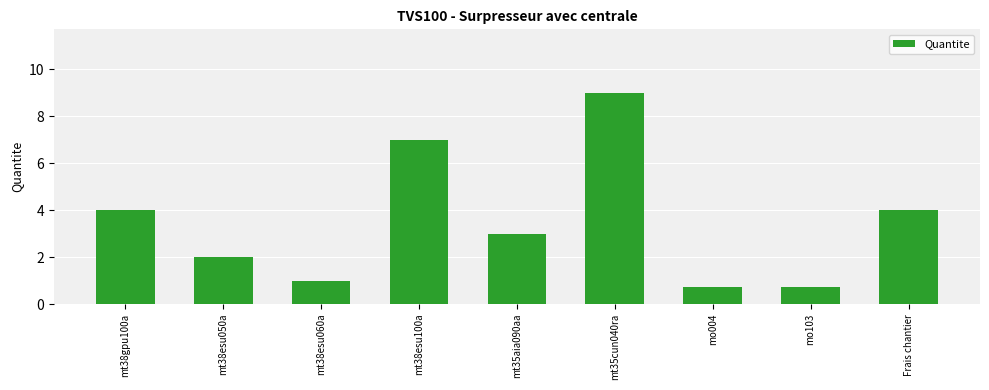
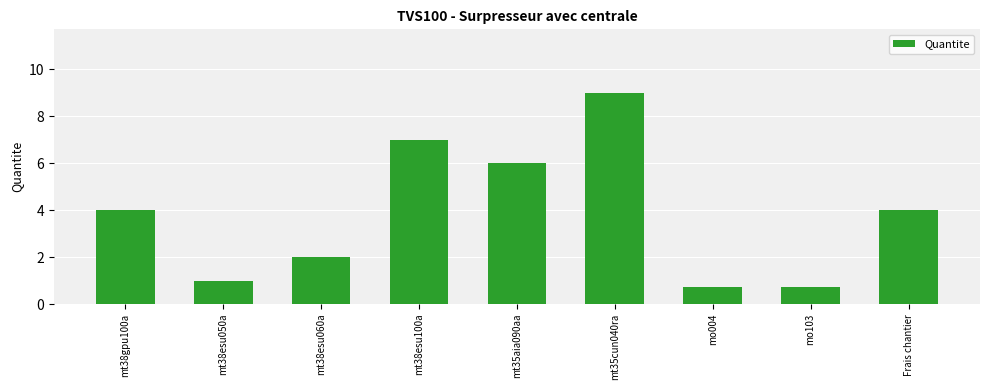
mt38esu050a: 2 -> 1
mt38esu060a: 1 -> 2
mt35aia090aa: 3 -> 6
